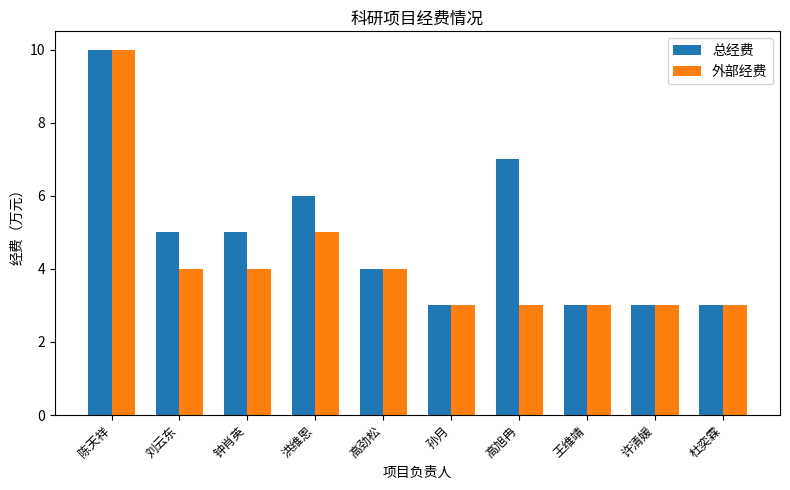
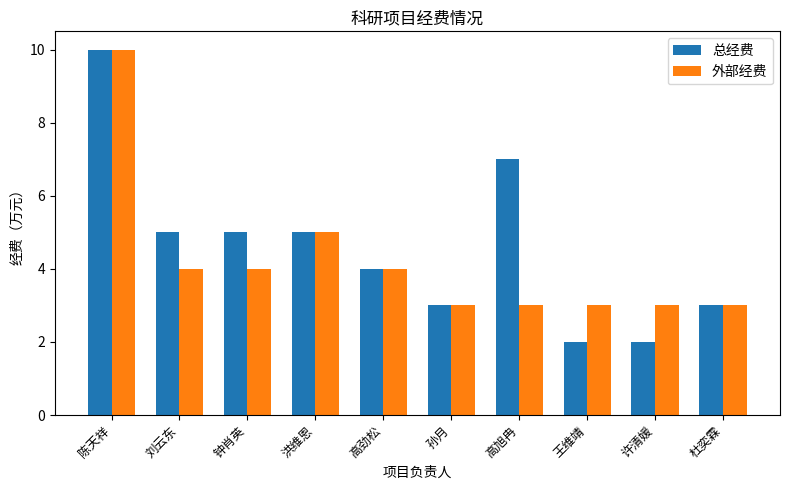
总经费, 洪维恩: 6 -> 5
总经费, 王维靖: 3 -> 2
总经费, 许清媛: 3 -> 2
